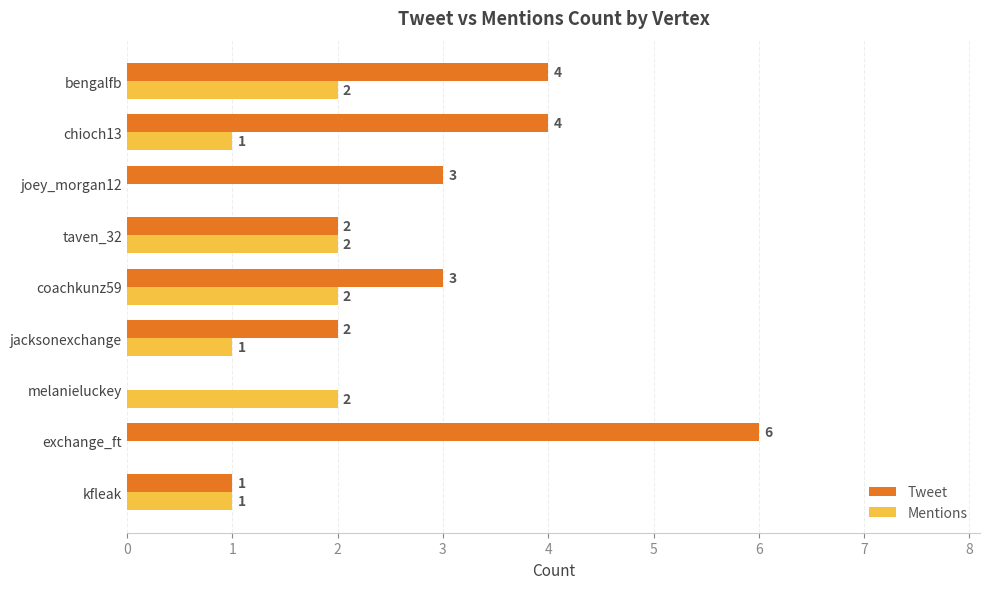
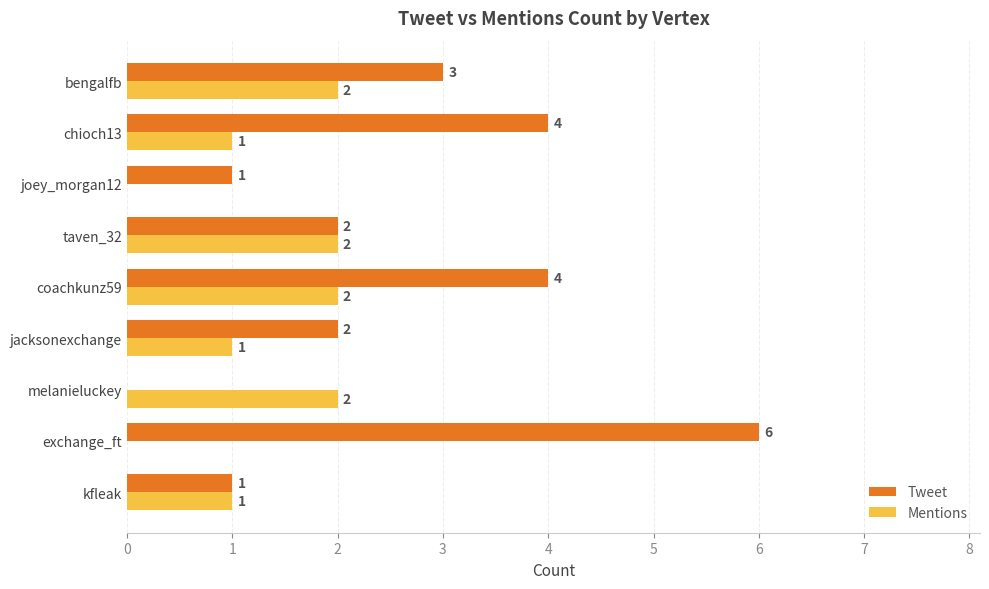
Tweet, bengalfb: 4 -> 3
Tweet, joey_morgan12: 3 -> 1
Tweet, coachkunz59: 3 -> 4
